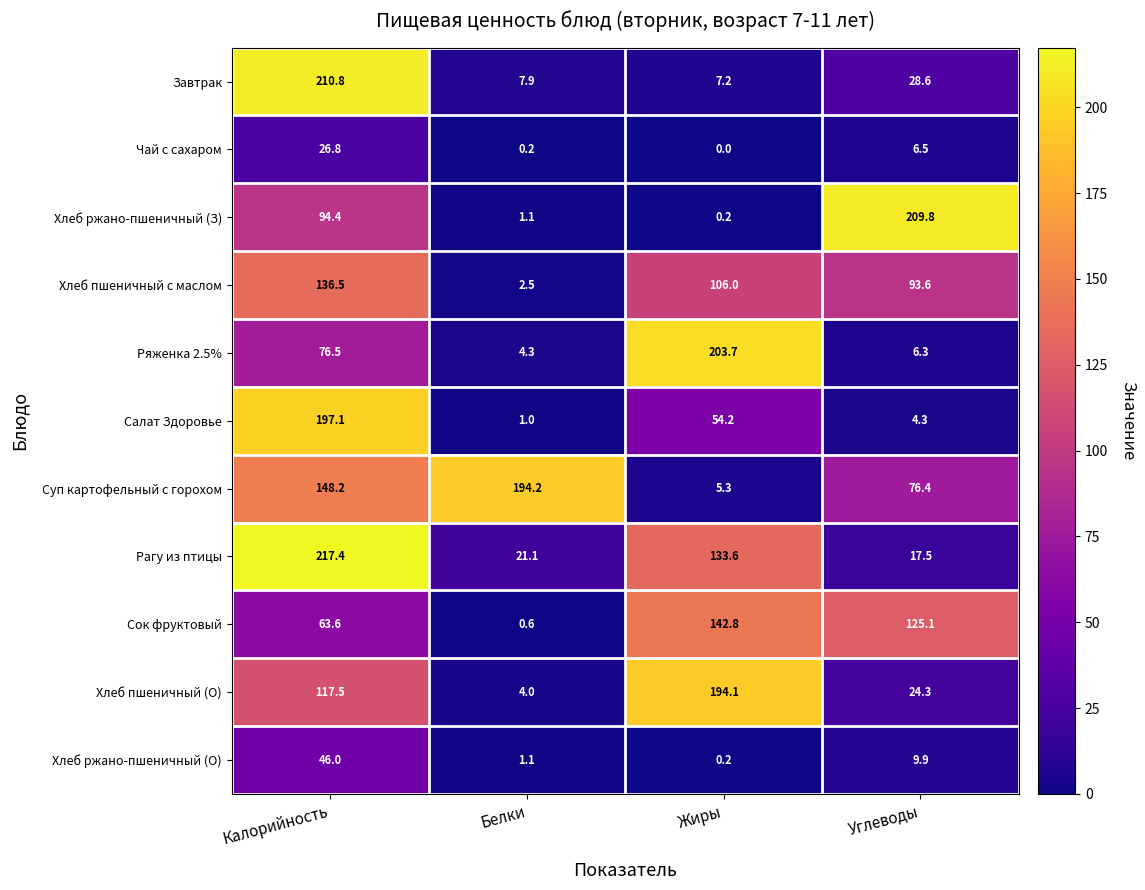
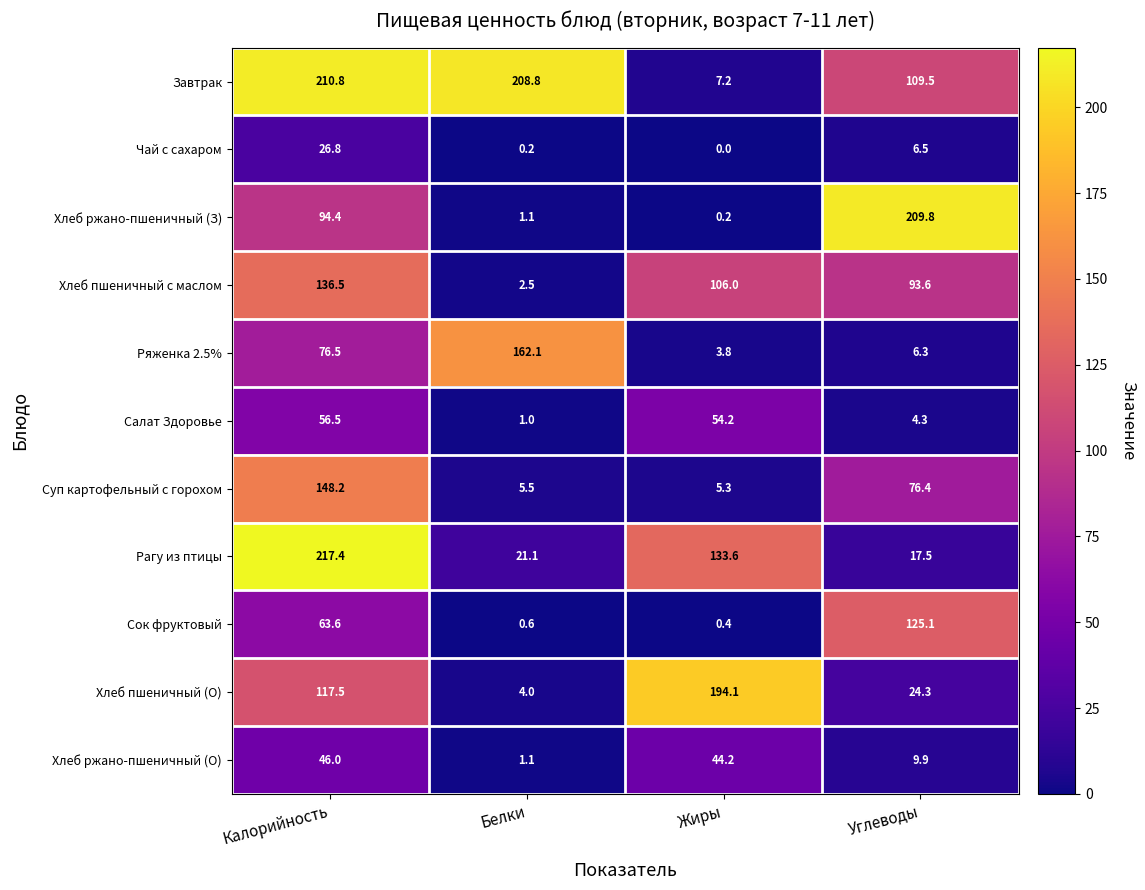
Завтрак, Белки: 7.9 -> 208.8
Завтрак, Углеводы: 28.6 -> 109.5
Ряженка 2.5%, Белки: 4.3 -> 162.1
Ряженка 2.5%, Жиры: 203.7 -> 3.8
Салат Здоровье, Калорийность: 197.1 -> 56.5
Суп картофельный с горохом, Белки: 194.2 -> 5.5
Сок фруктовый, Жиры: 142.8 -> 0.4
Хлеб ржано-пшеничный (О), Жиры: 0.2 -> 44.2
